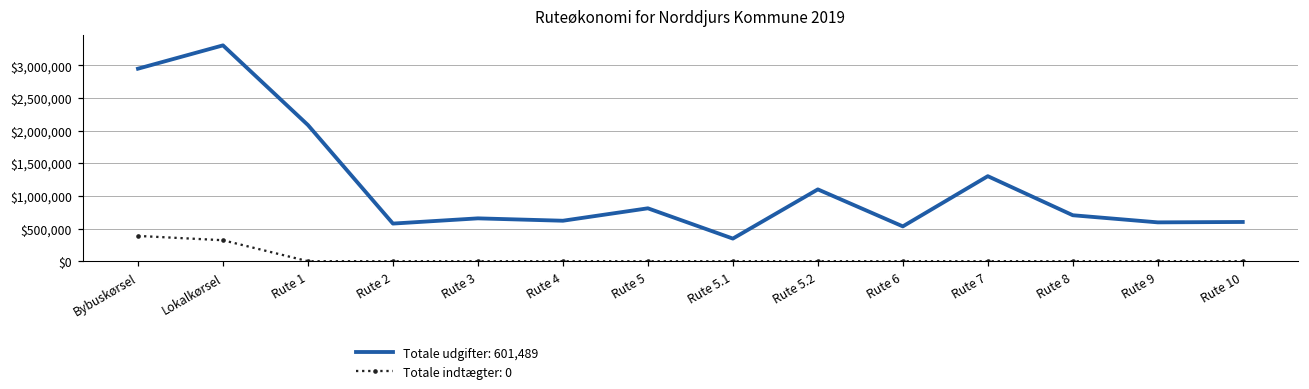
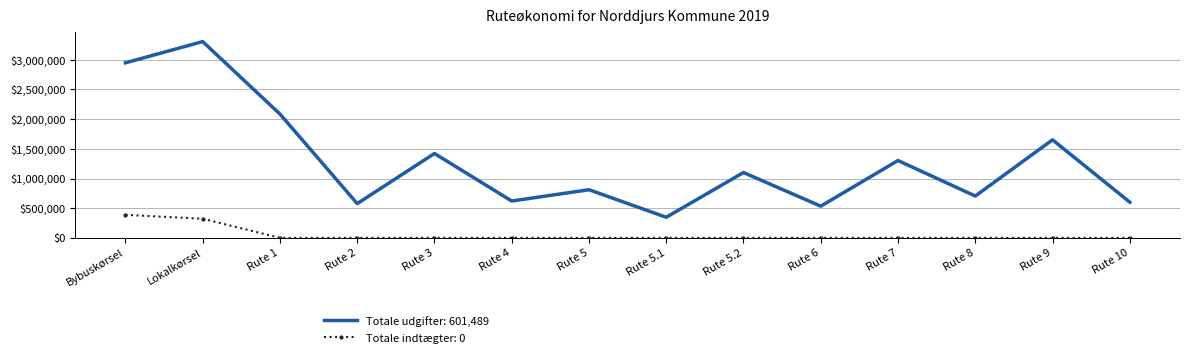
Totale udgifter: 601,489, Rute 3: $700,000 -> $1,400,000
Totale udgifter: 601,489, Rute 9: $600,000 -> $1,700,000
